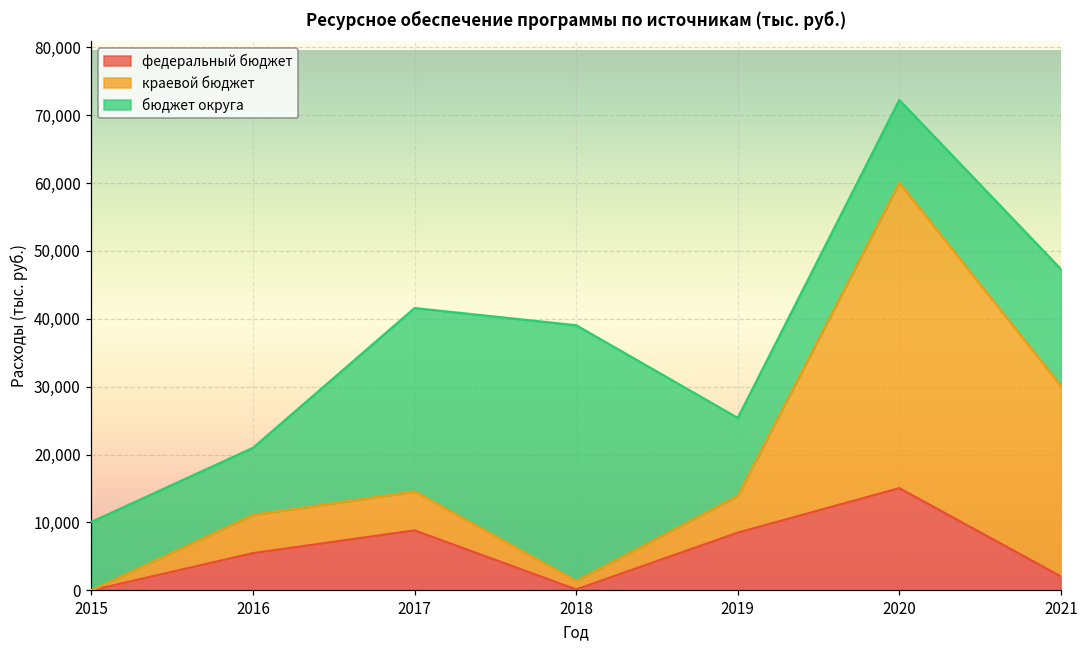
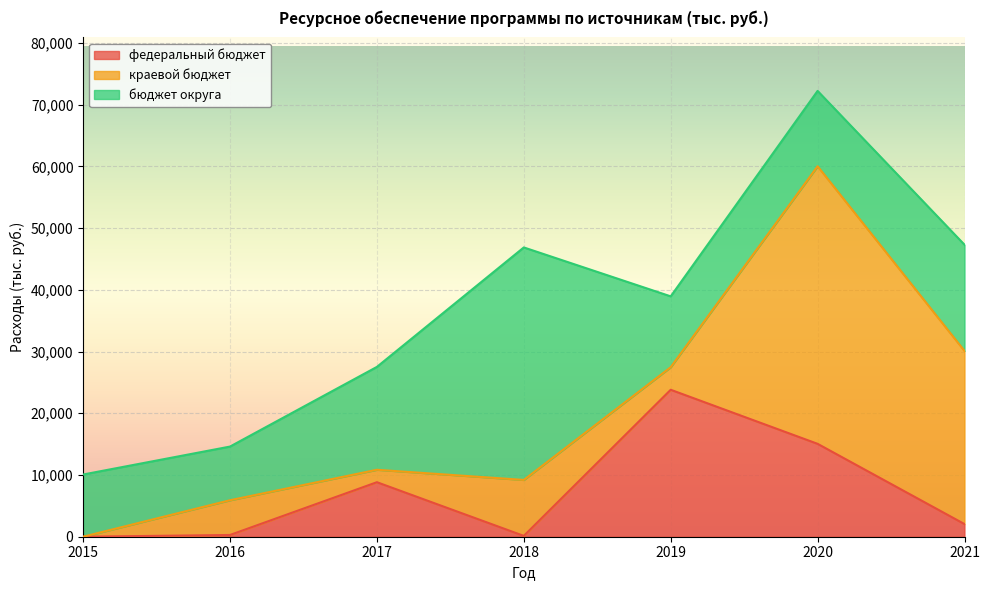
федеральный бюджет, 2016: 5,000 -> 0
бюджет округа, 2016: 10,000 -> 9,000
краевой бюджет, 2017: 6,000 -> 2,000
бюджет округа, 2017: 27,000 -> 17,000
краевой бюджет, 2018: 1,000 -> 9,000
федеральный бюджет, 2019: 9,000 -> 24,000
краевой бюджет, 2019: 5,000 -> 4,000
